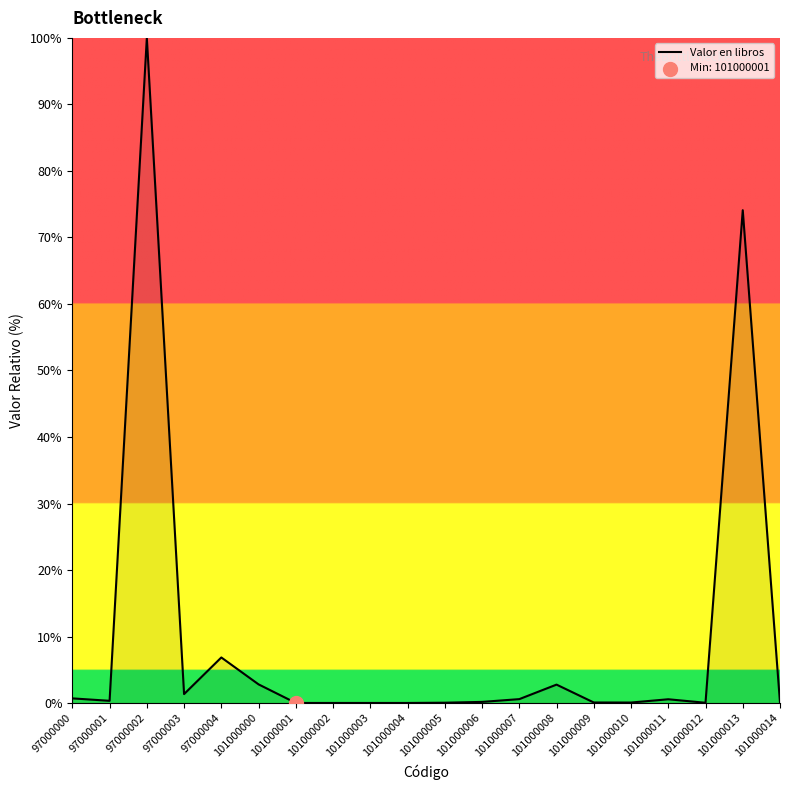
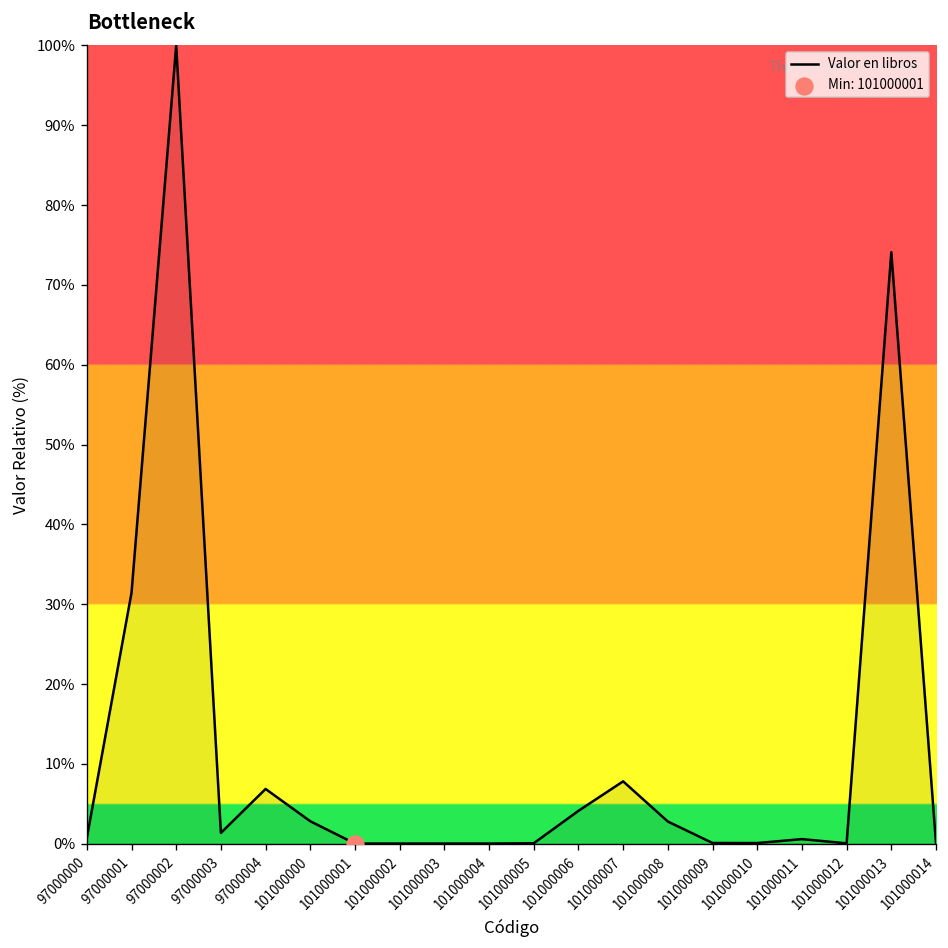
Valor en libros, 97000001: 0% -> 31%
Valor en libros, 101000006: 0% -> 4%
Valor en libros, 101000007: 1% -> 8%
